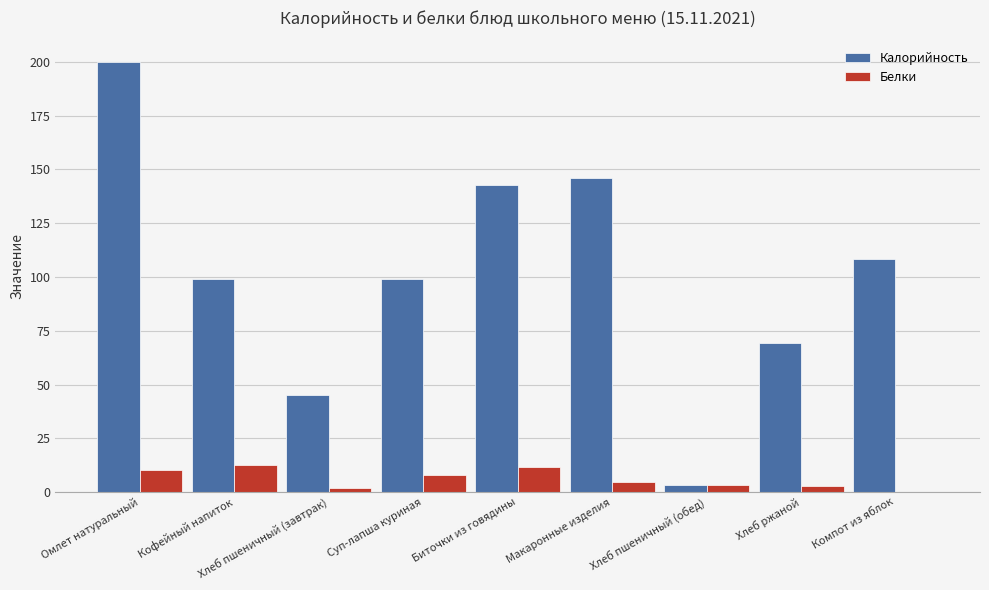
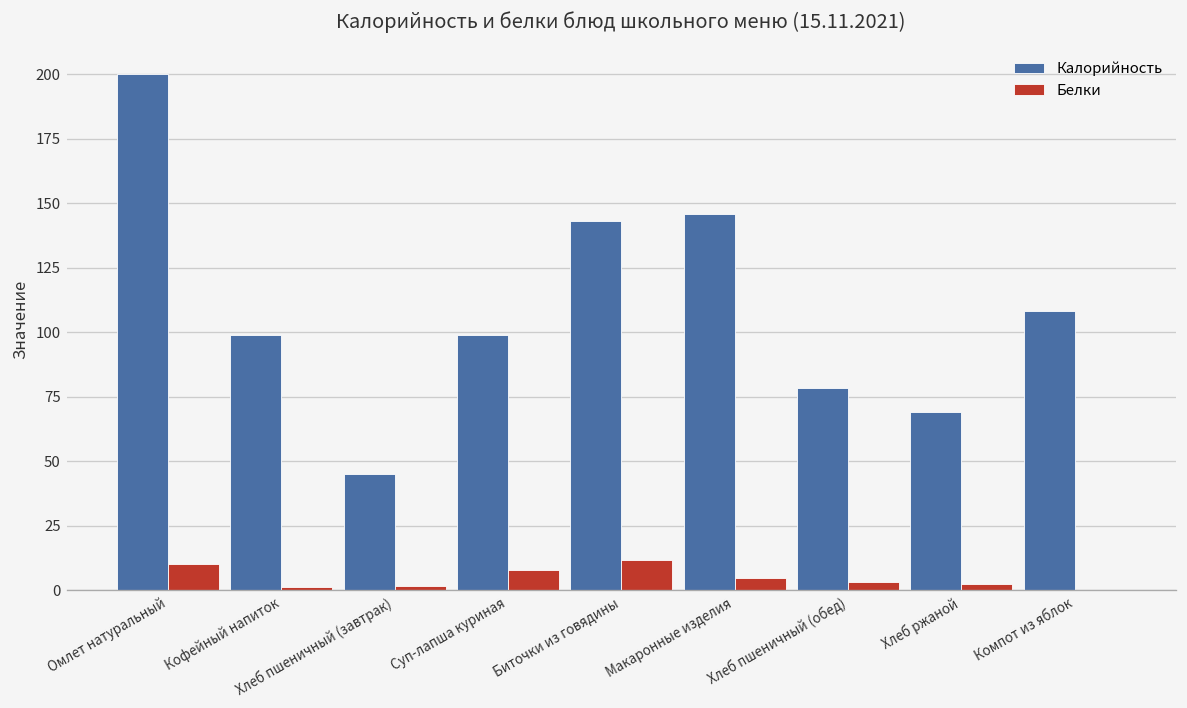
Белки, Кофейный напиток: 12 -> 1
Калорийность, Хлеб пшеничный (обед): 3 -> 79
